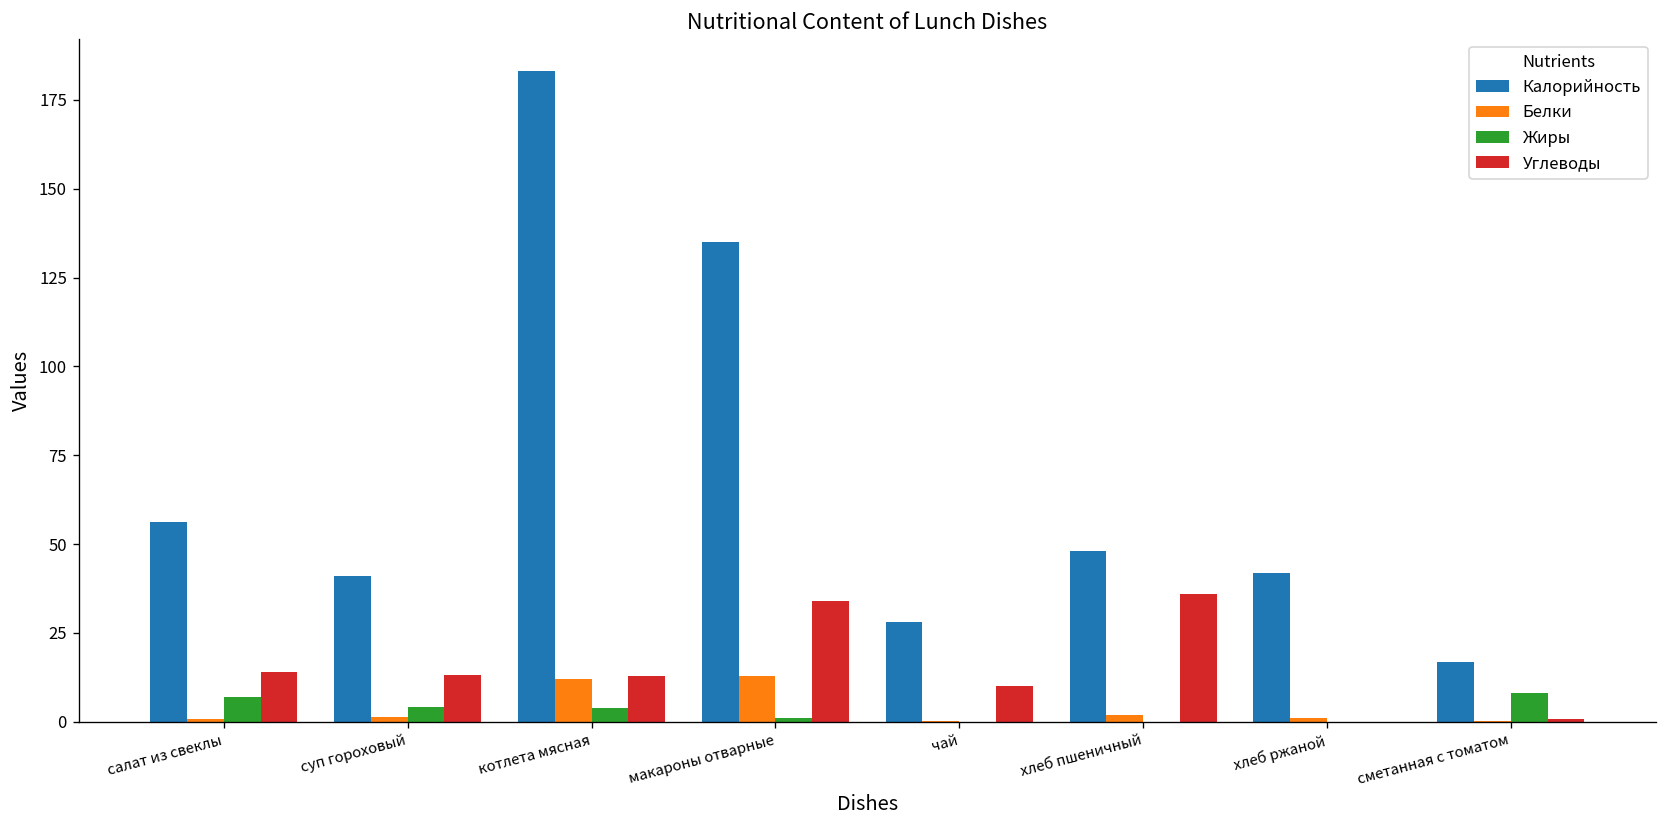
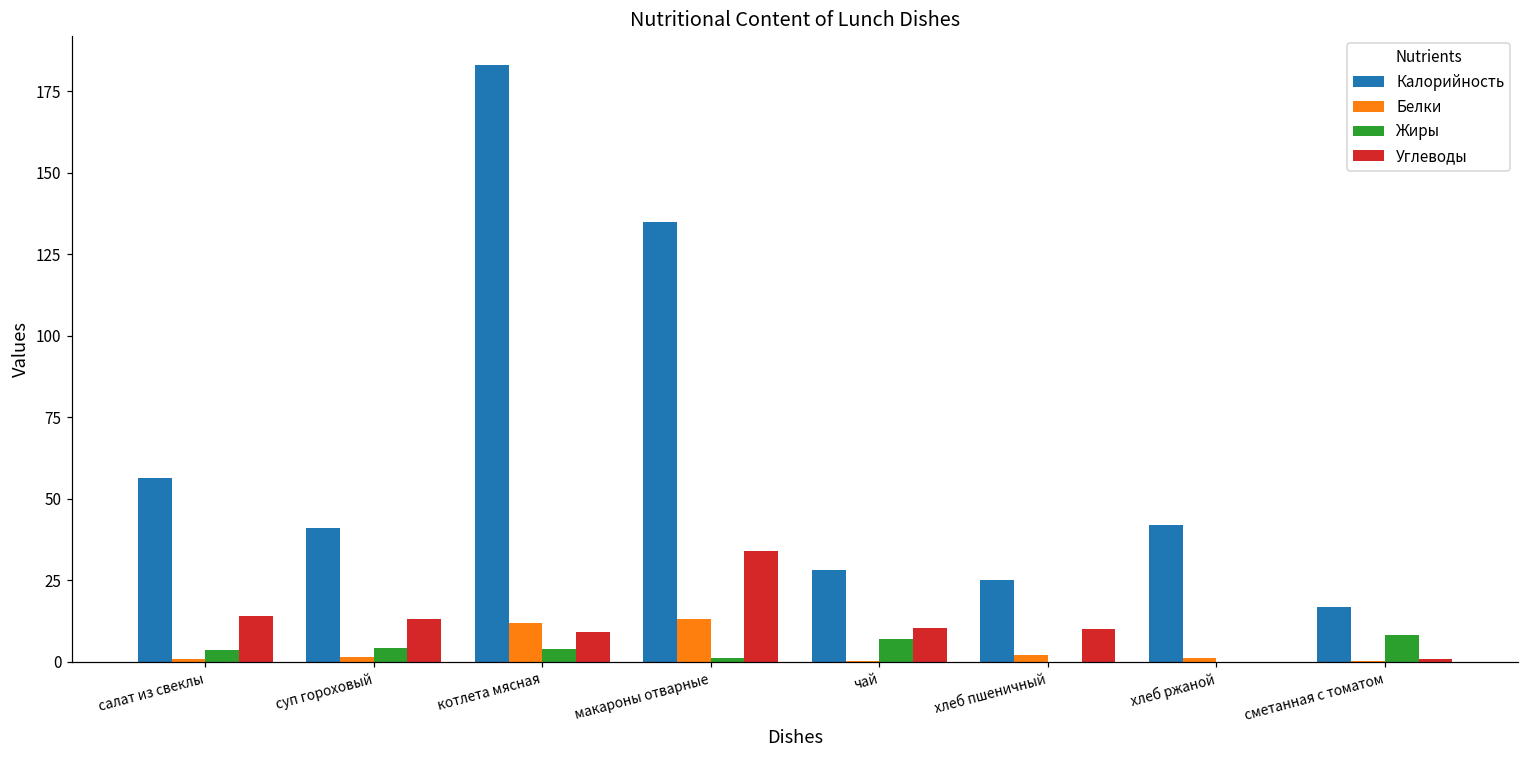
Жиры, салат из свеклы: 7 -> 4
Углеводы, котлета мясная: 13 -> 9
Жиры, чай: 0 -> 7
Калорийность, хлеб пшеничный: 48 -> 25
Углеводы, хлеб пшеничный: 36 -> 10
